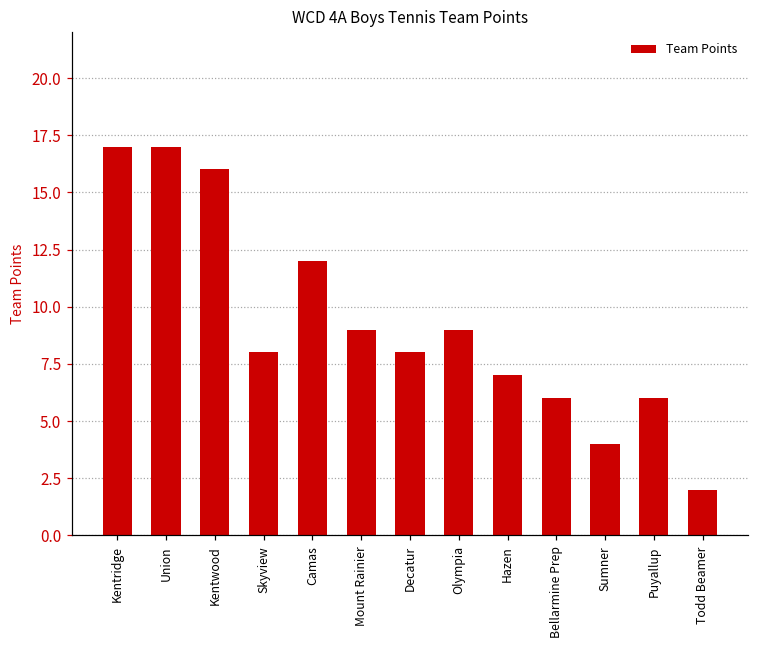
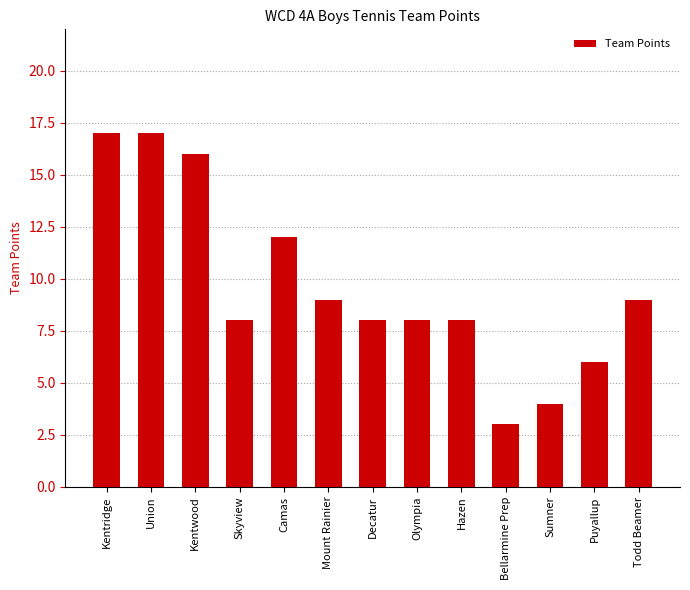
Olympia: 9 -> 8
Hazen: 7 -> 8
Bellarmine Prep: 6 -> 3
Todd Beamer: 2 -> 9
